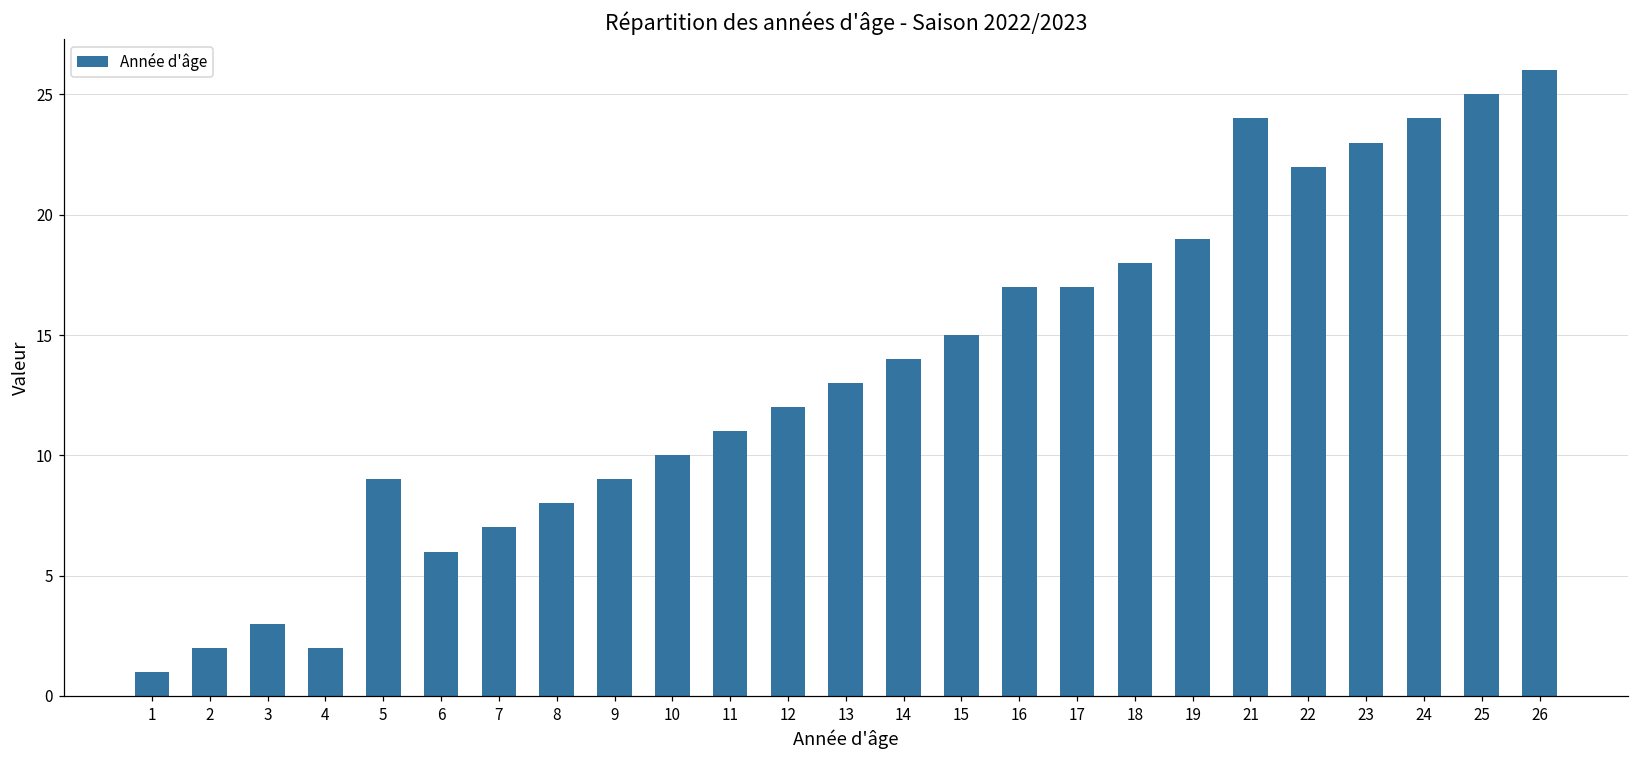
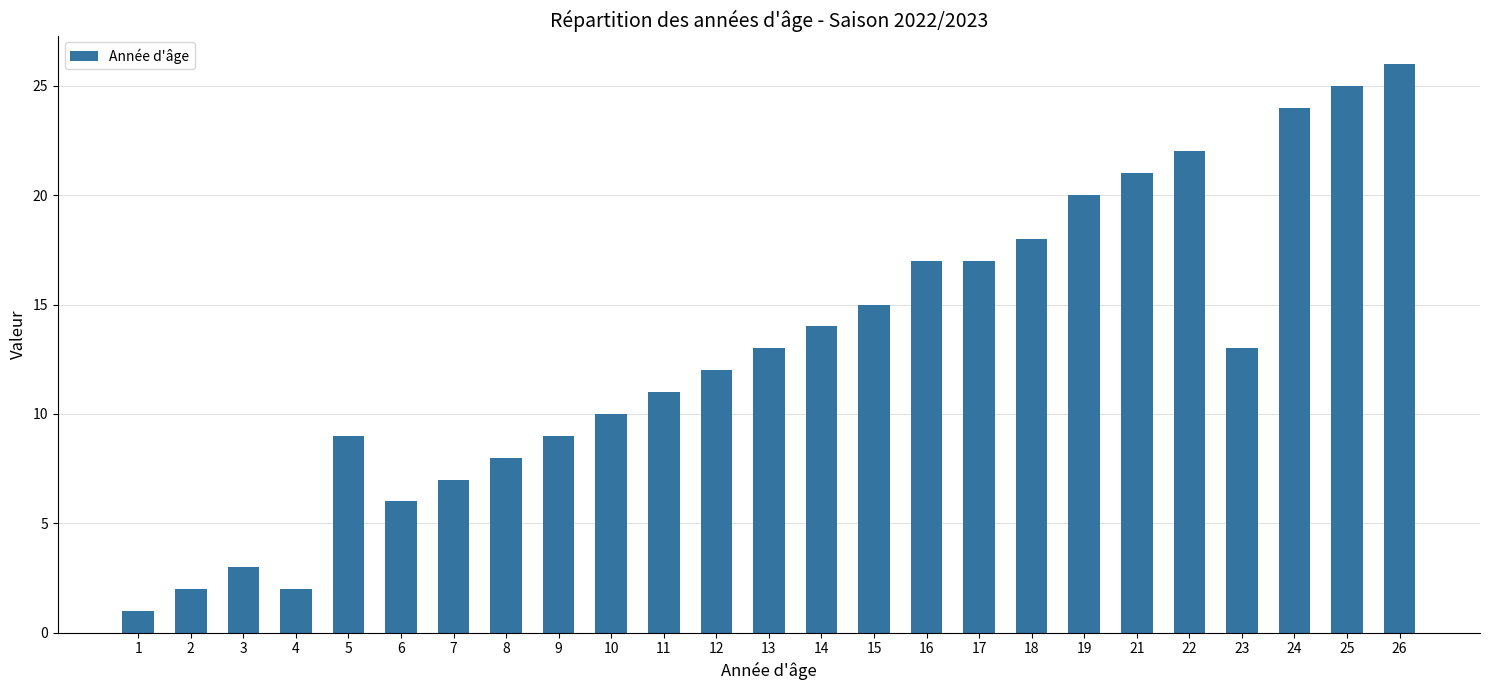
19: 19 -> 20
21: 24 -> 21
23: 23 -> 13
